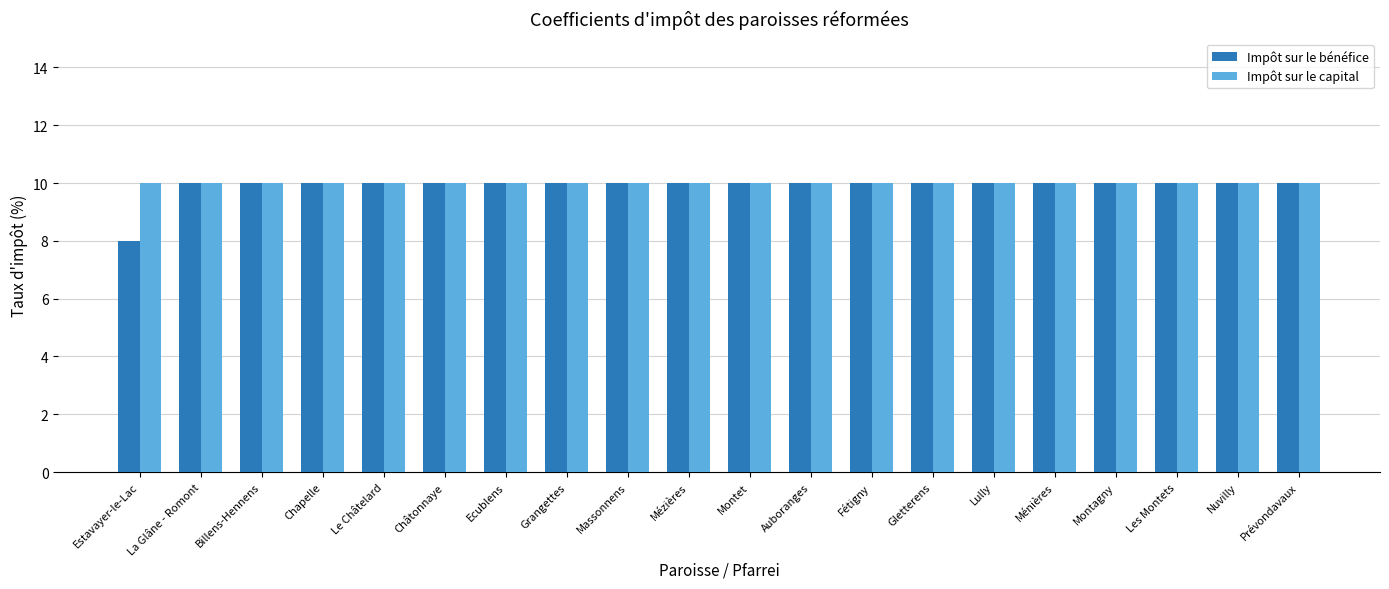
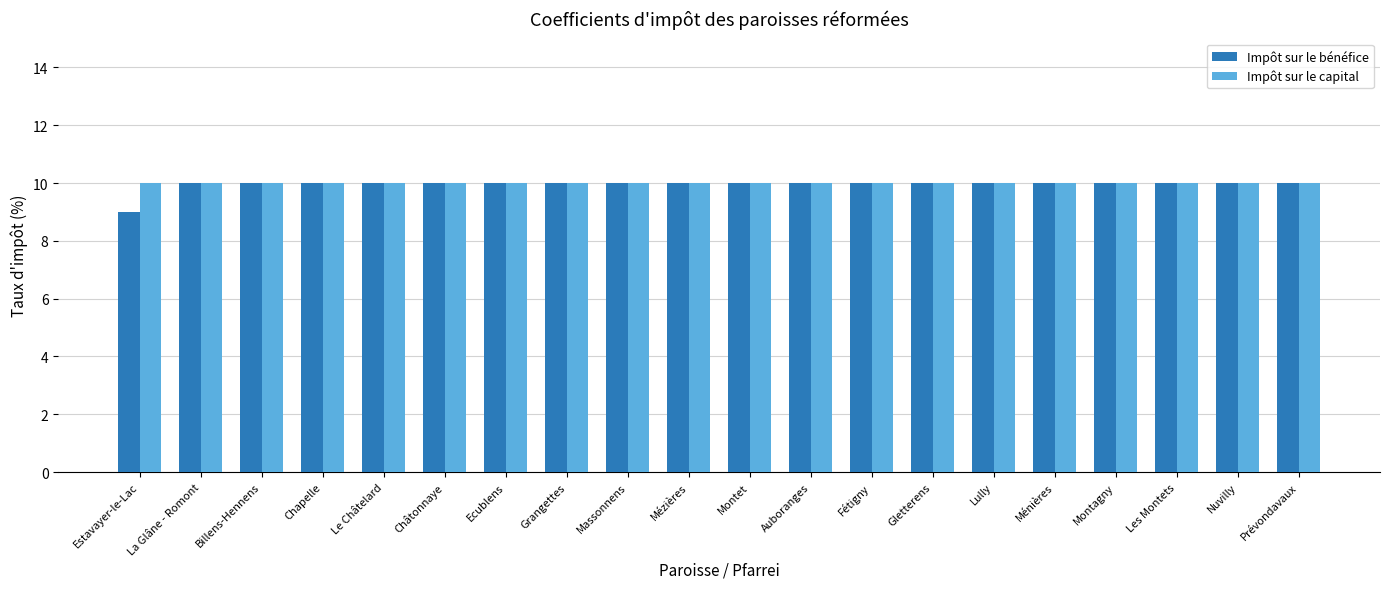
Impôt sur le bénéfice, Estavayer-le-Lac: 8 -> 9
